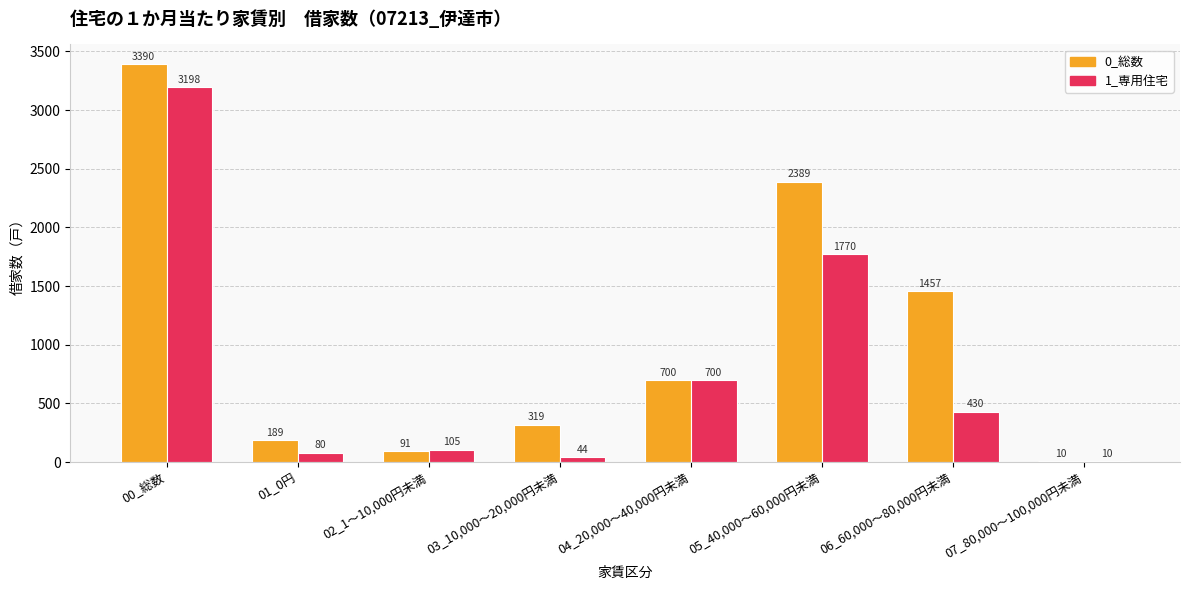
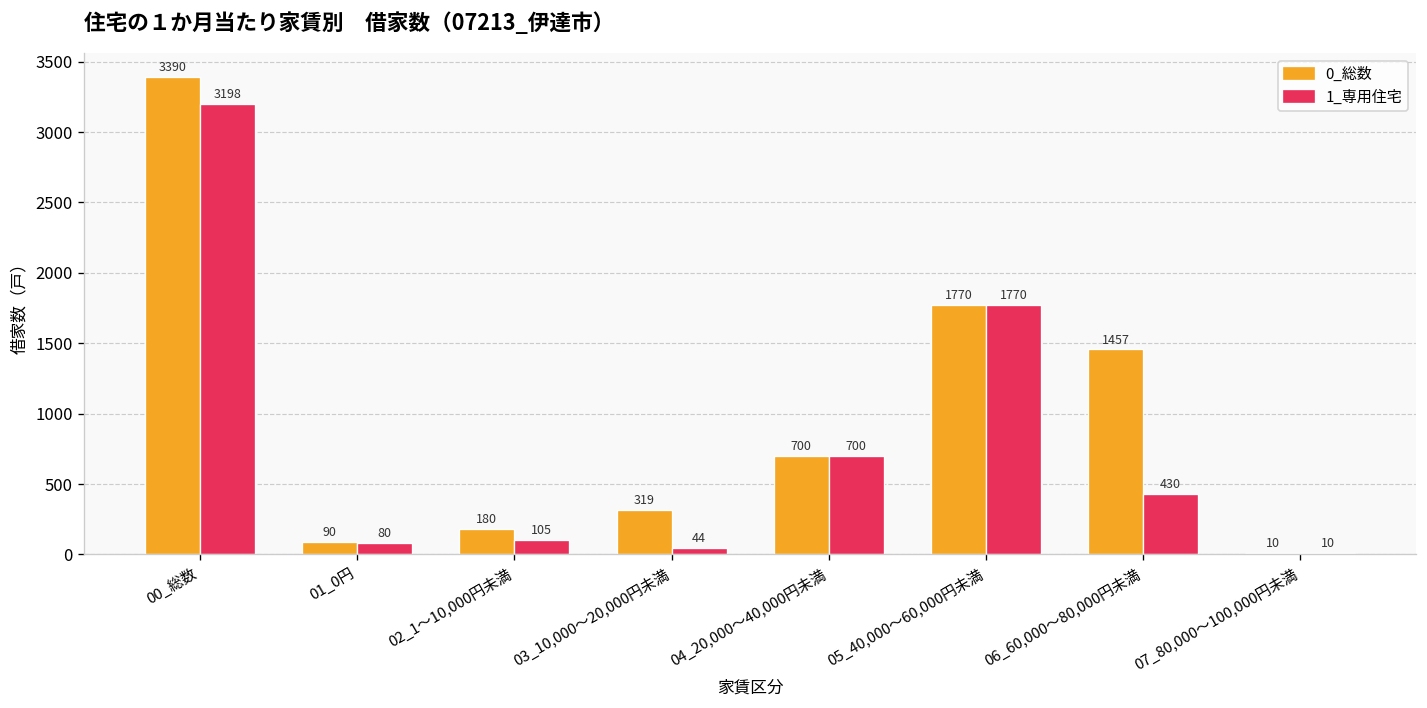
0_総数, 01_0円: 189 -> 90
0_総数, 02_1～10,000円未満: 91 -> 180
0_総数, 05_40,000～60,000円未満: 2389 -> 1770
